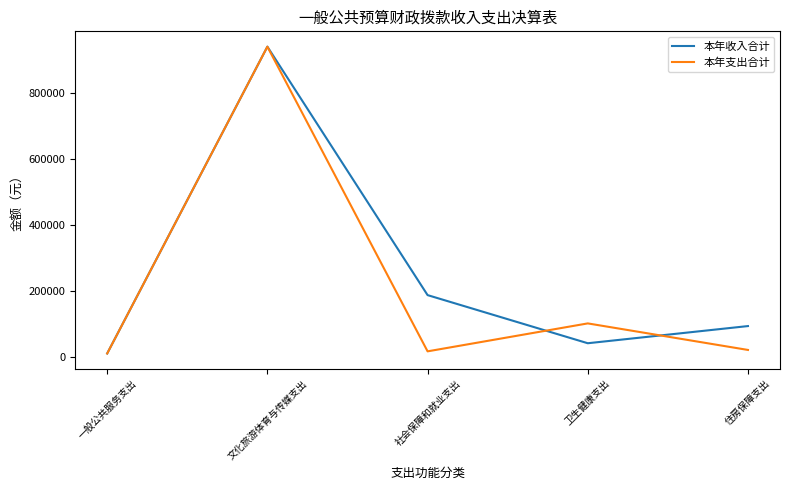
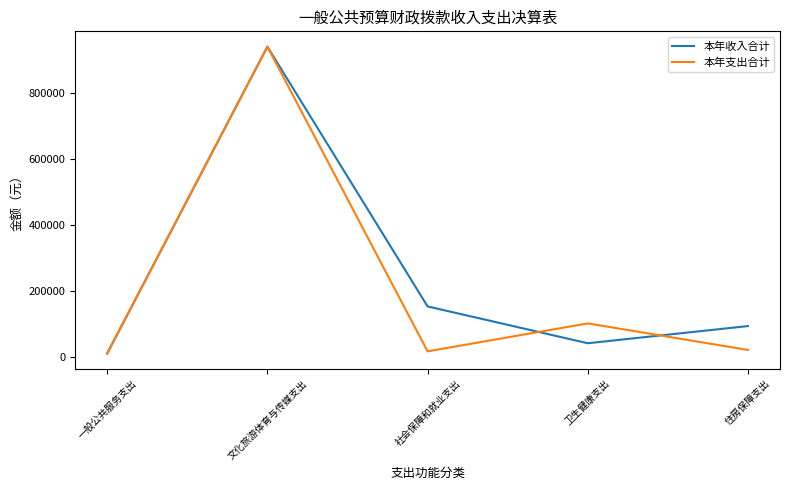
本年收入合计, 社会保障和就业支出: 190000 -> 150000
